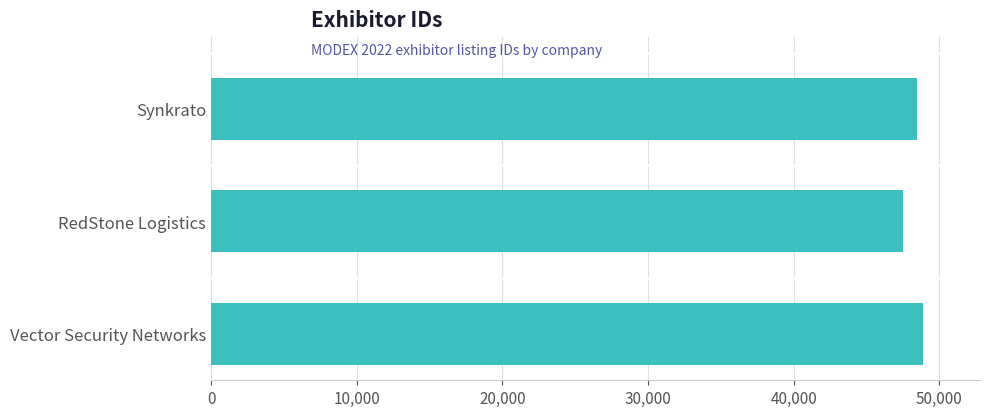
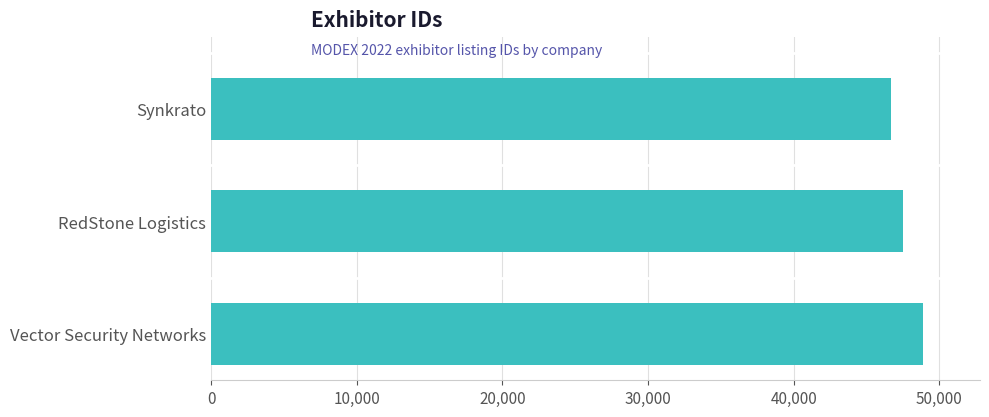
Synkrato: 48,500 -> 46,700
